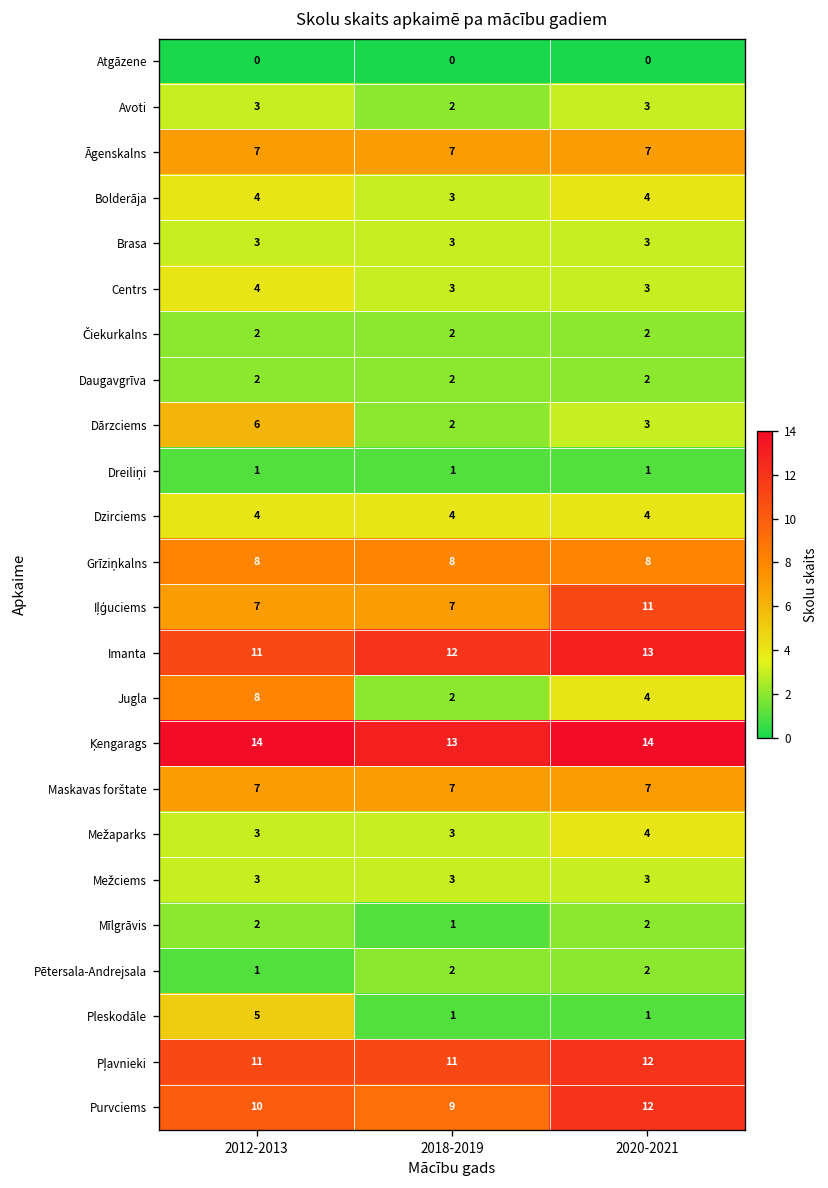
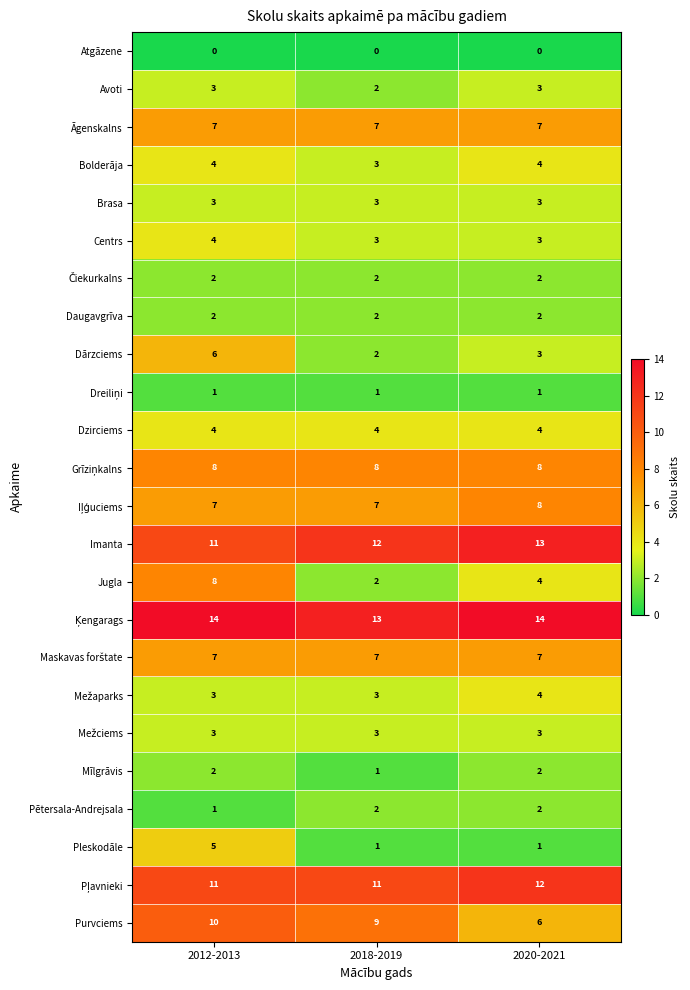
Iļģuciems, 2020-2021: 11 -> 8
Purvciems, 2020-2021: 12 -> 6
